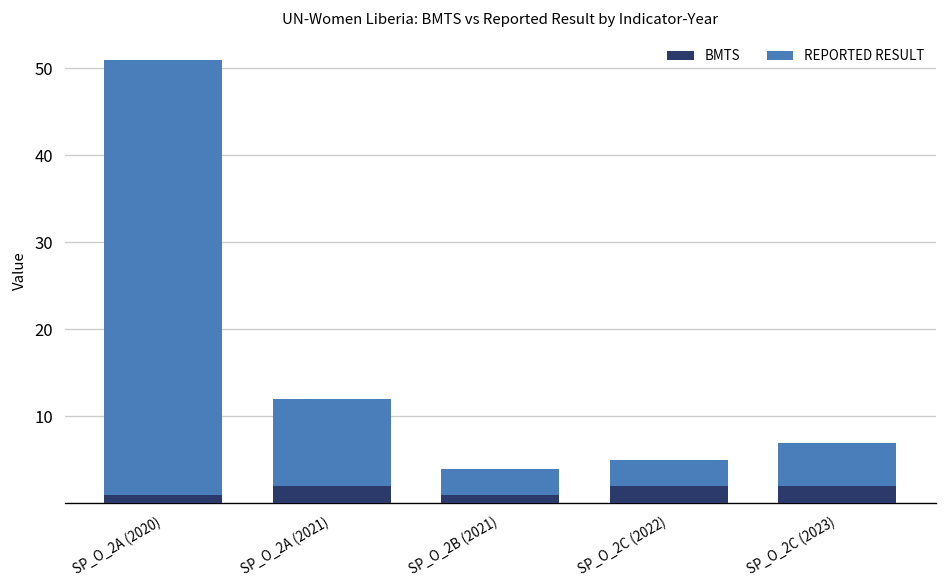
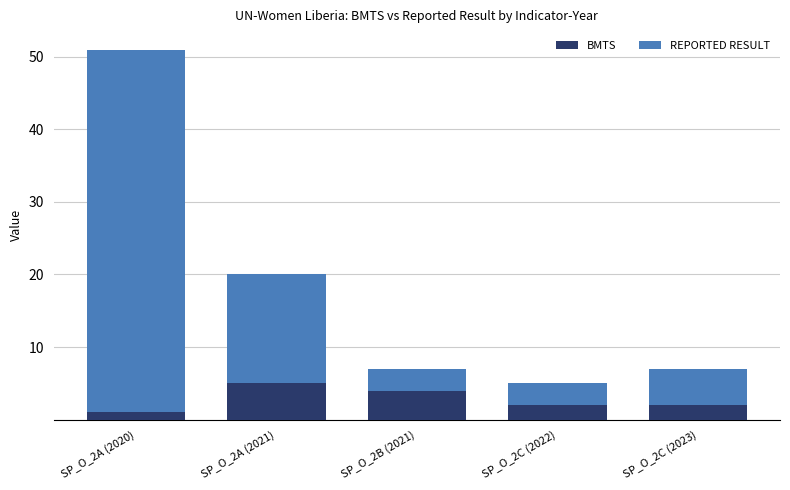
BMTS, SP_O_2A (2021): 2 -> 5
REPORTED RESULT, SP_O_2A (2021): 10 -> 15
BMTS, SP_O_2B (2021): 1 -> 4
